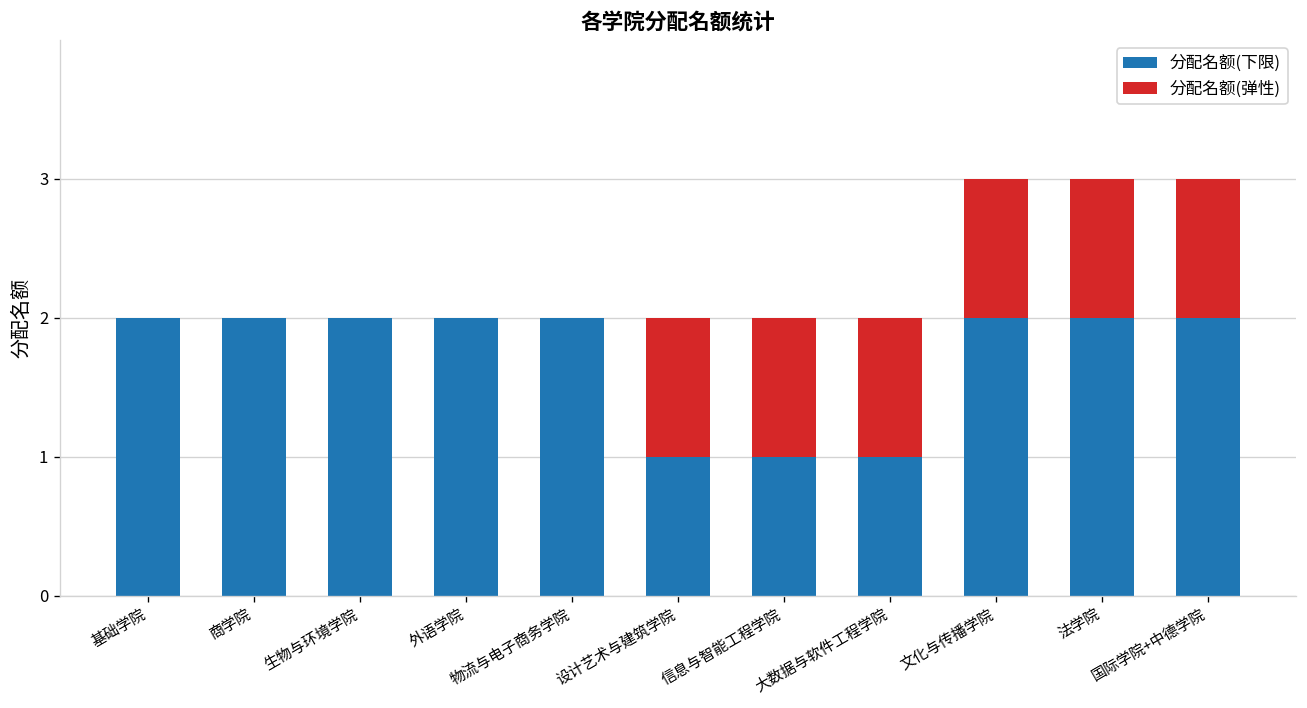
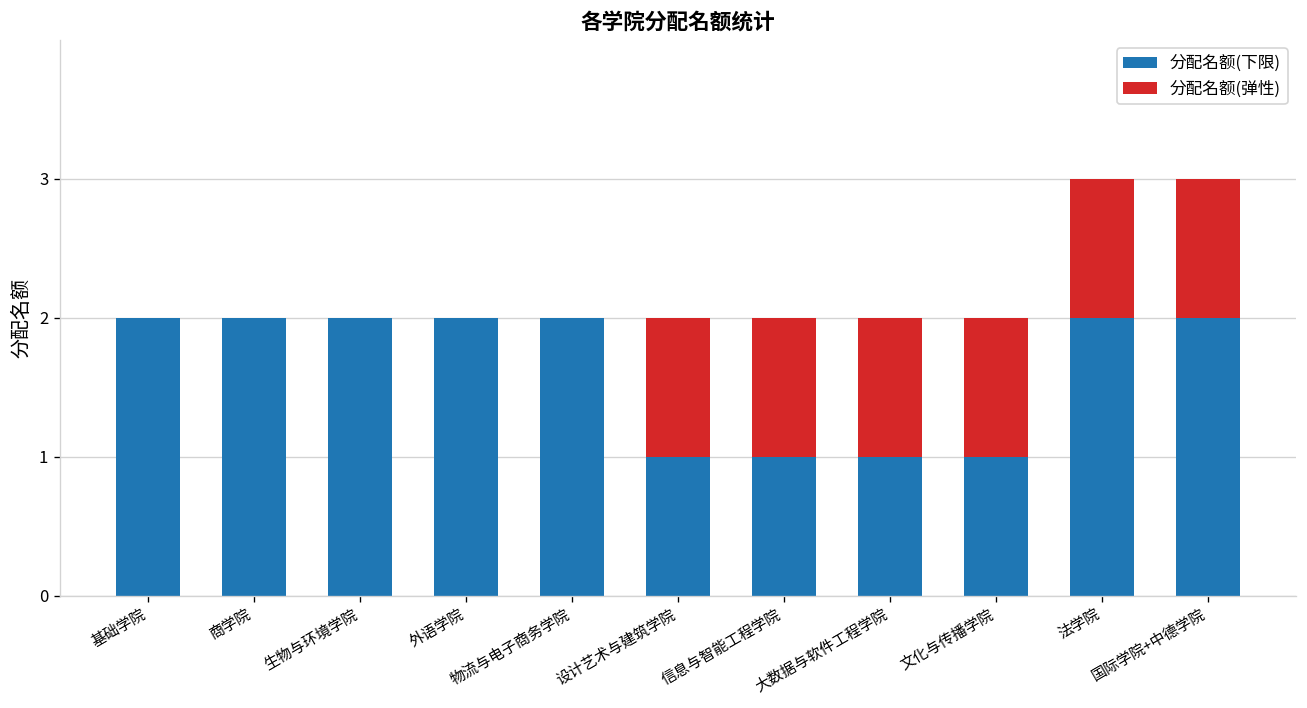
分配名额(下限), 文化与传播学院: 2 -> 1
